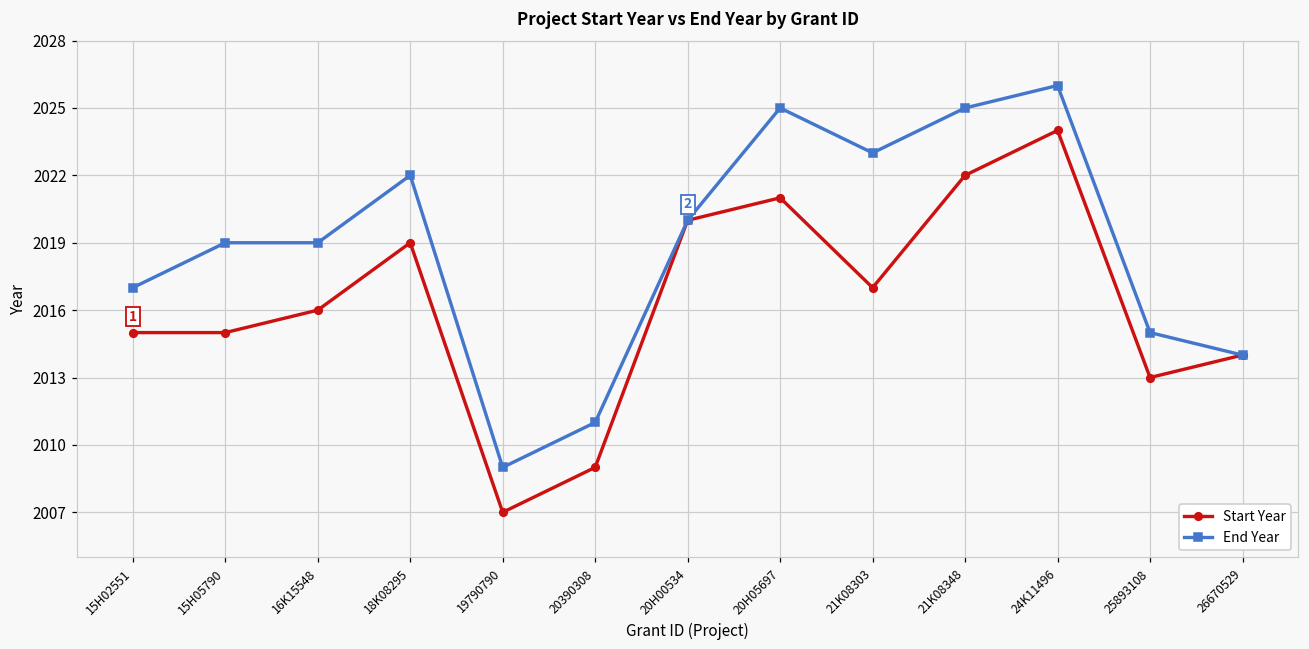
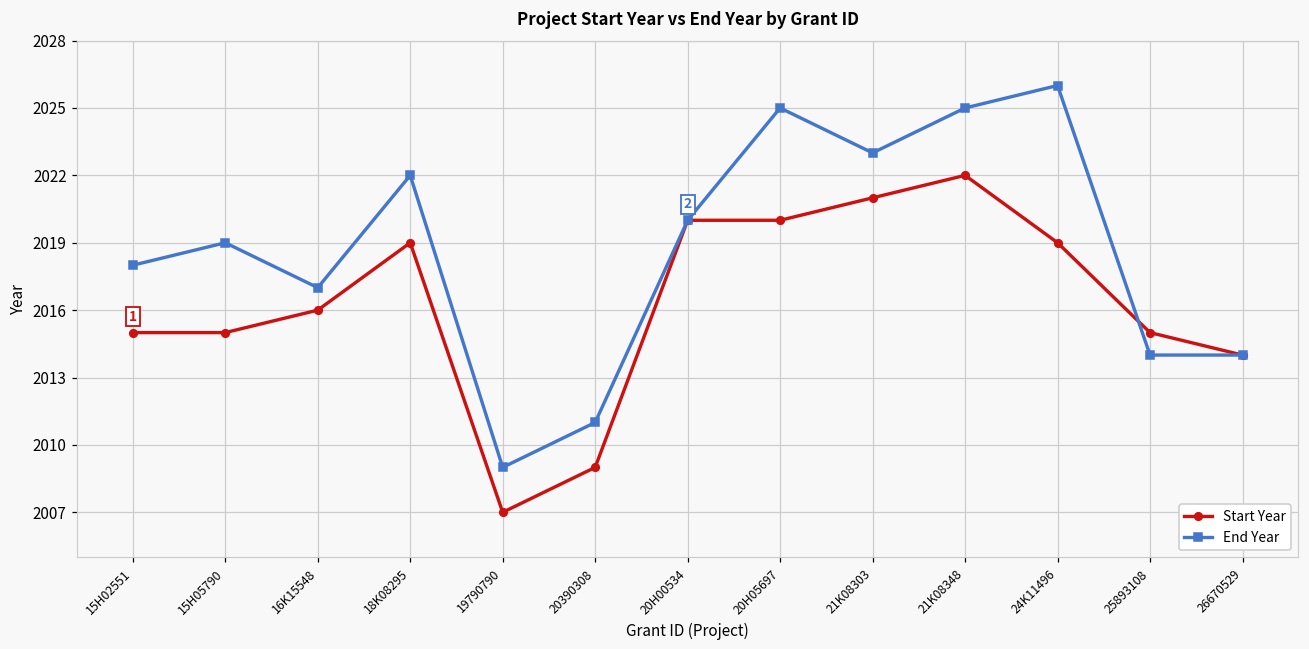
End Year, 15H02551: 2017 -> 2018
End Year, 16K15548: 2019 -> 2017
Start Year, 20H05697: 2021 -> 2020
Start Year, 21K08303: 2017 -> 2021
Start Year, 24K11496: 2024 -> 2019
Start Year, 25893108: 2013 -> 2015
End Year, 25893108: 2015 -> 2014
